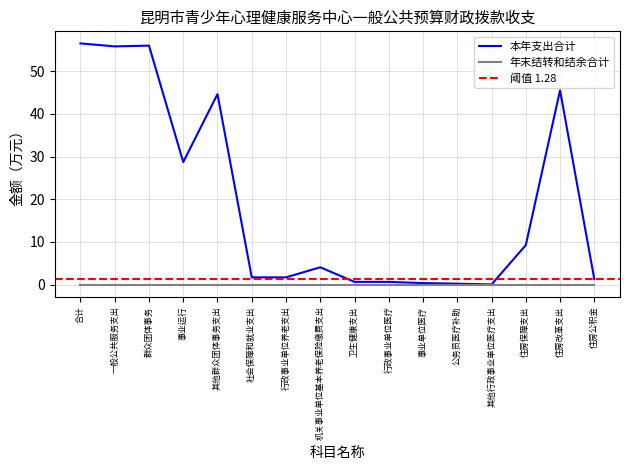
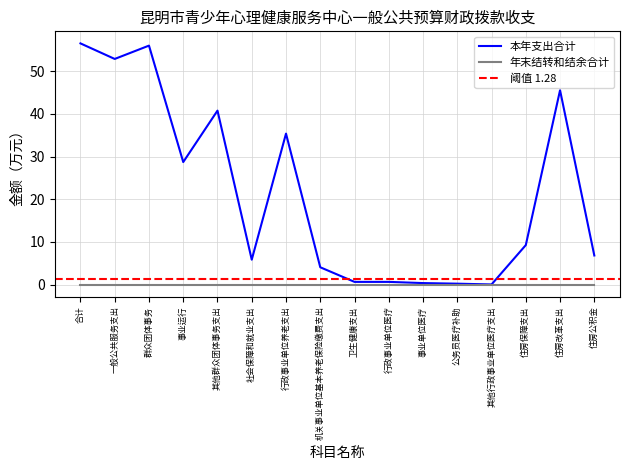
本年支出合计, 一般公共服务支出: 56 -> 53
本年支出合计, 其他群众团体事务支出: 45 -> 41
本年支出合计, 社会保障和就业支出: 2 -> 6
本年支出合计, 行政事业单位养老支出: 2 -> 35
本年支出合计, 住房公积金: 1 -> 7
